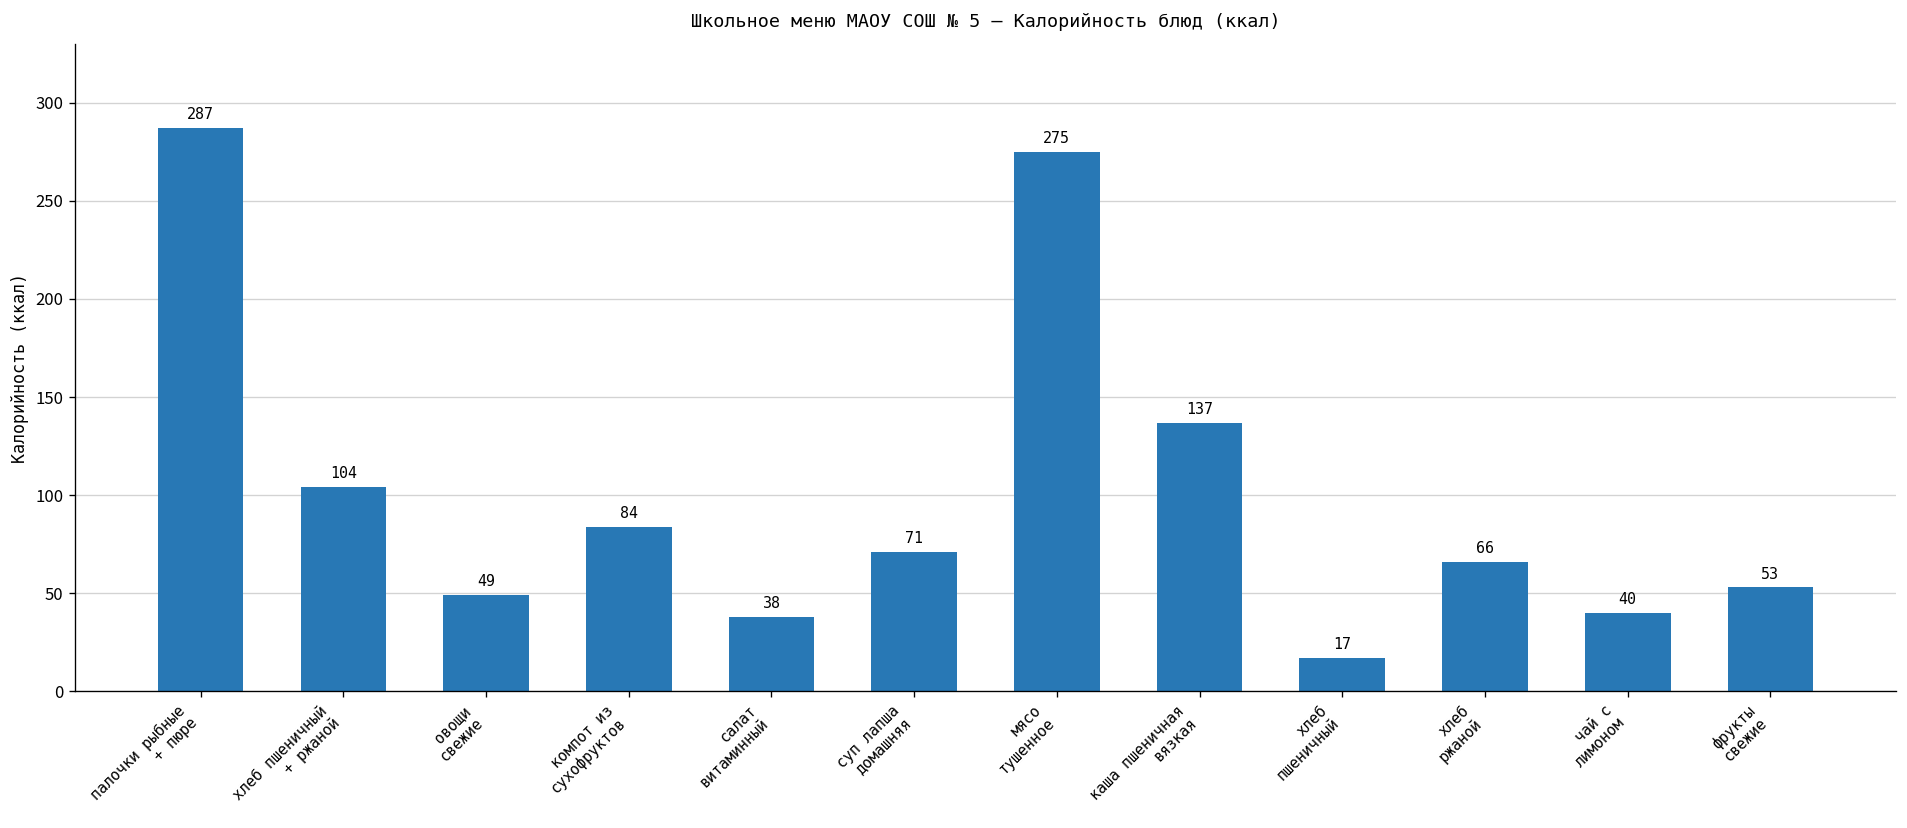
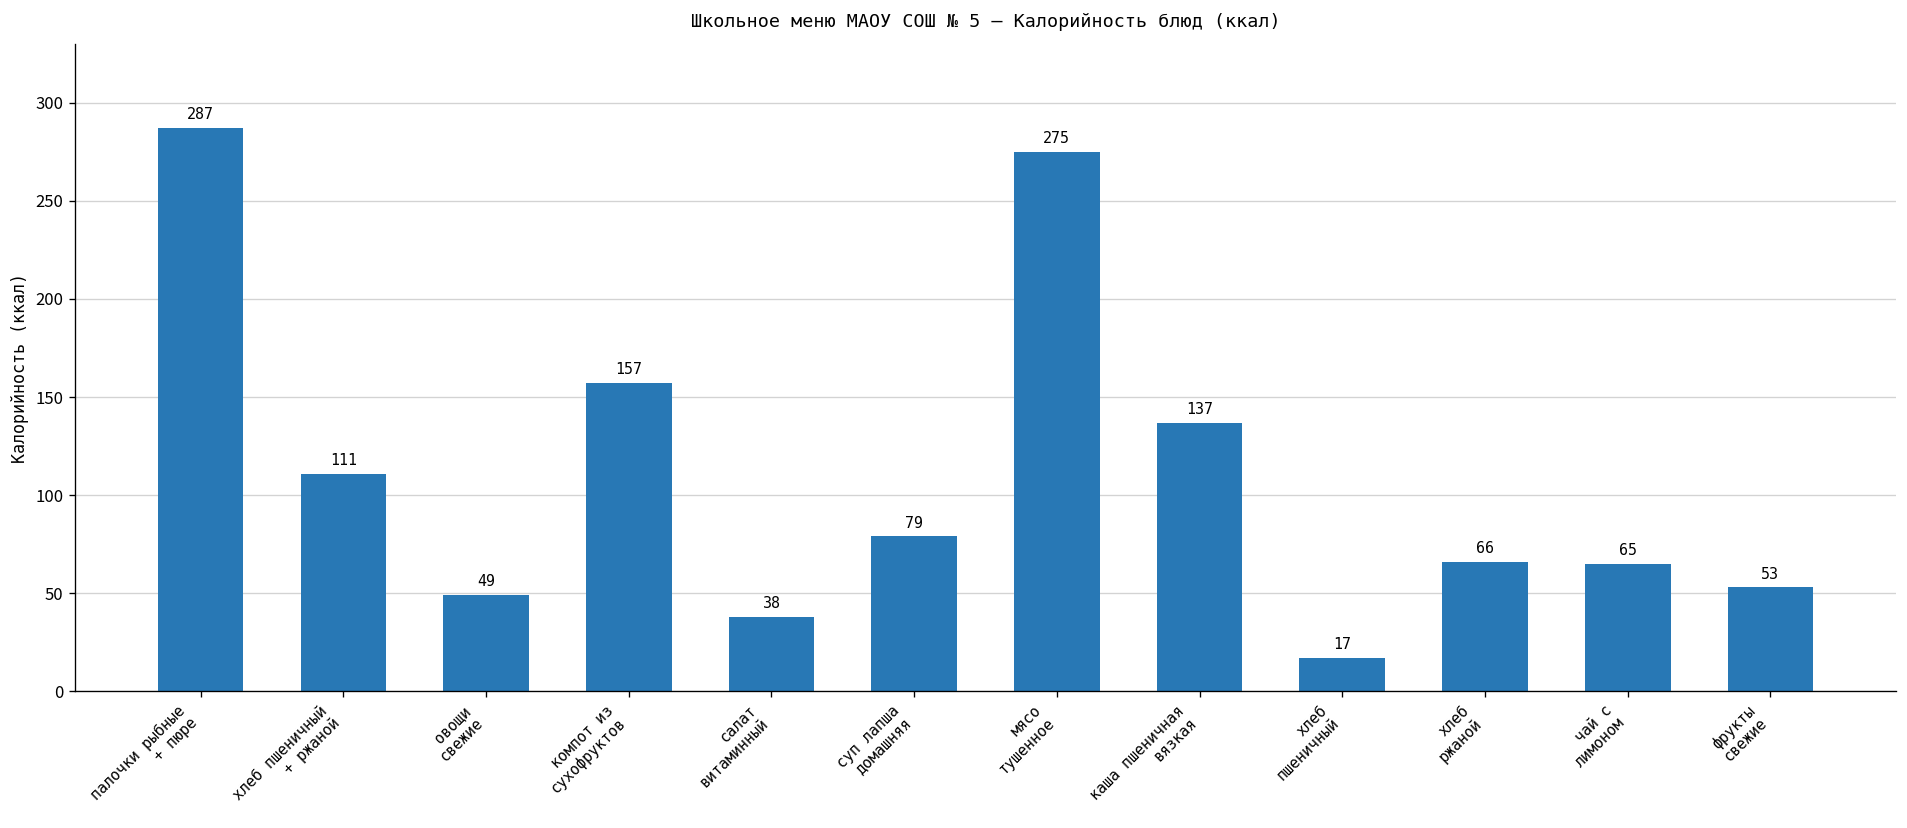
хлеб пшеничный + ржаной: 104 -> 111
компот из сухофруктов: 84 -> 157
суп лапша домашняя: 71 -> 79
чай с лимоном: 40 -> 65
